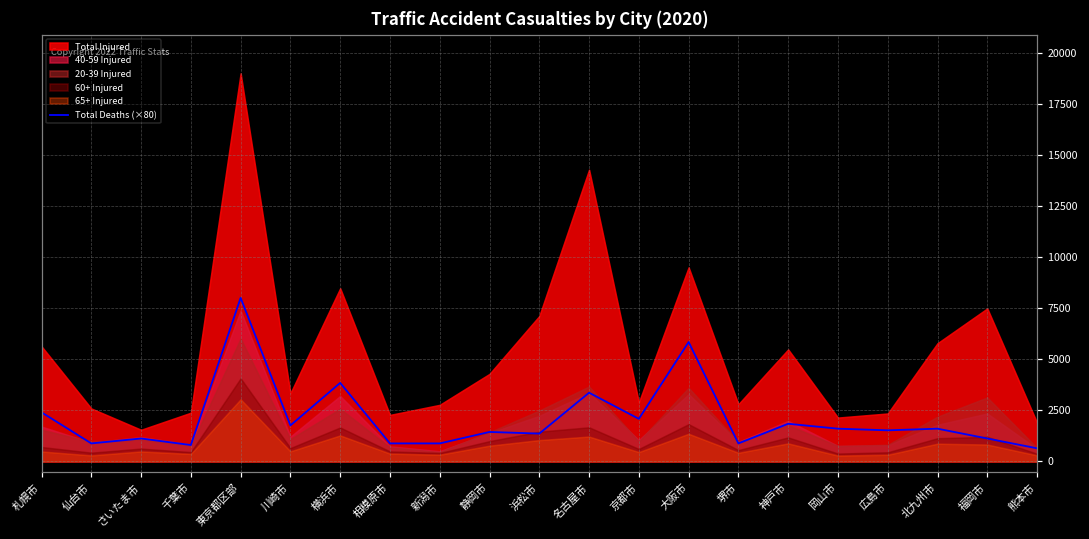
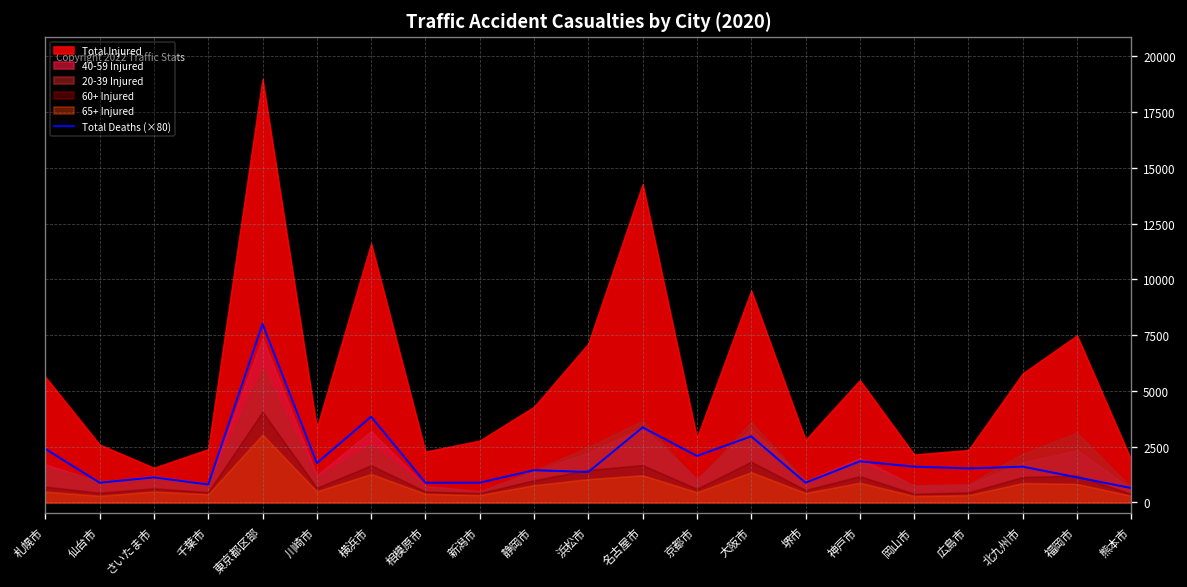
Total Injured, 横浜市: 8500 -> 11600
Total Deaths (×80), 大阪市: 5800 -> 3000
